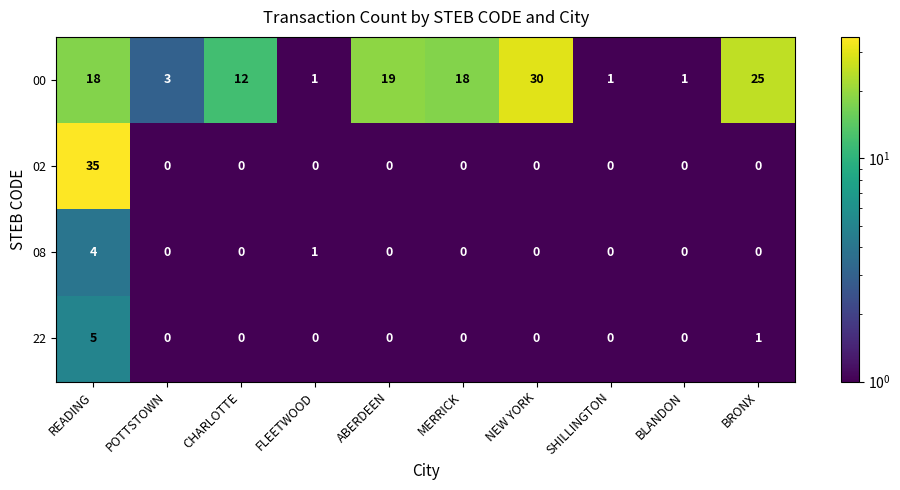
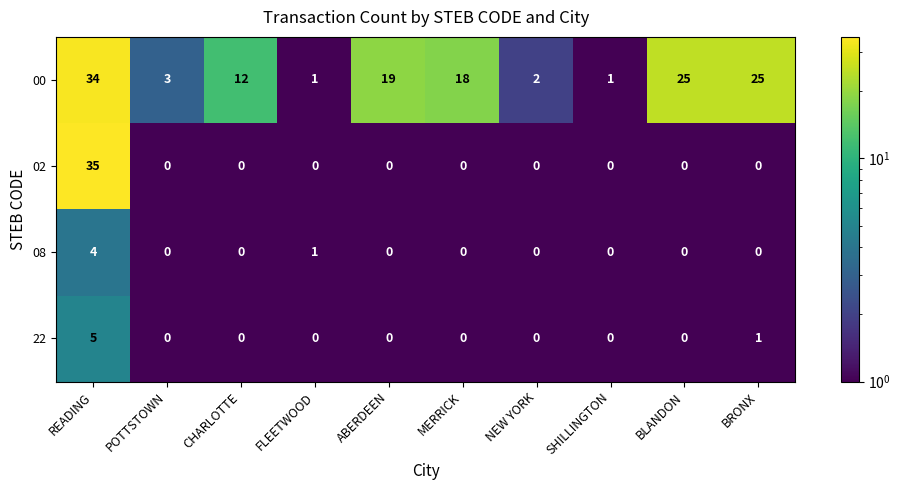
00, READING: 18 -> 34
00, NEW YORK: 30 -> 2
00, BLANDON: 1 -> 25
